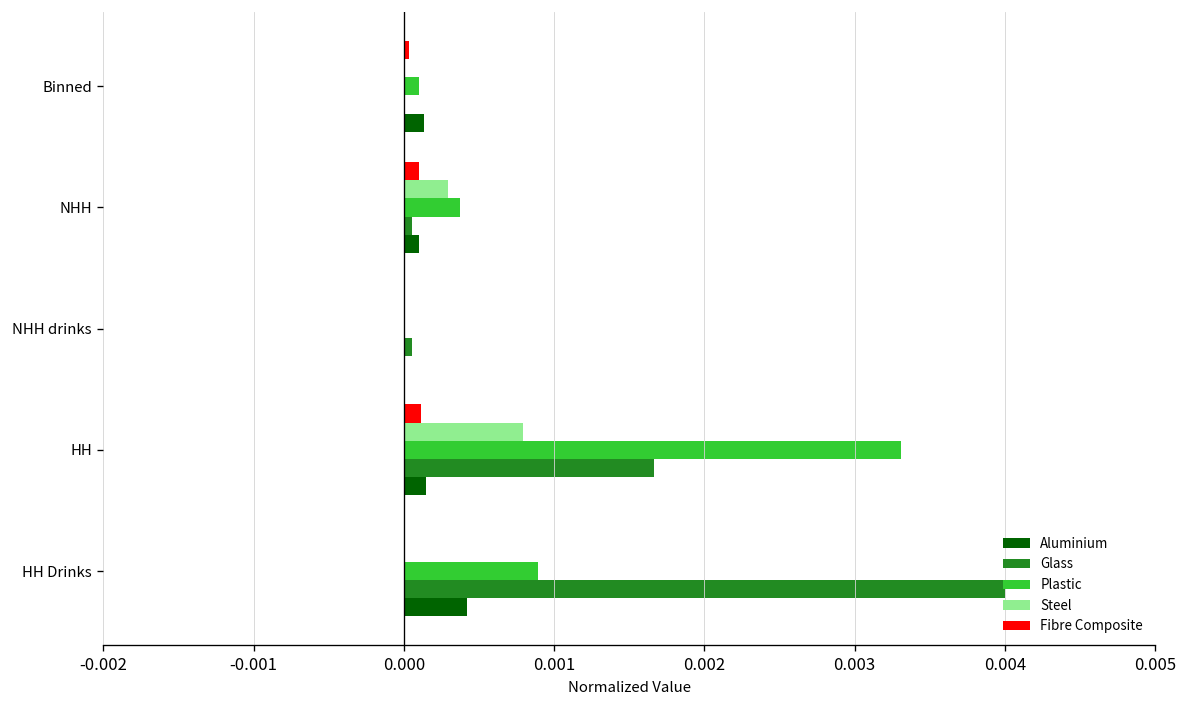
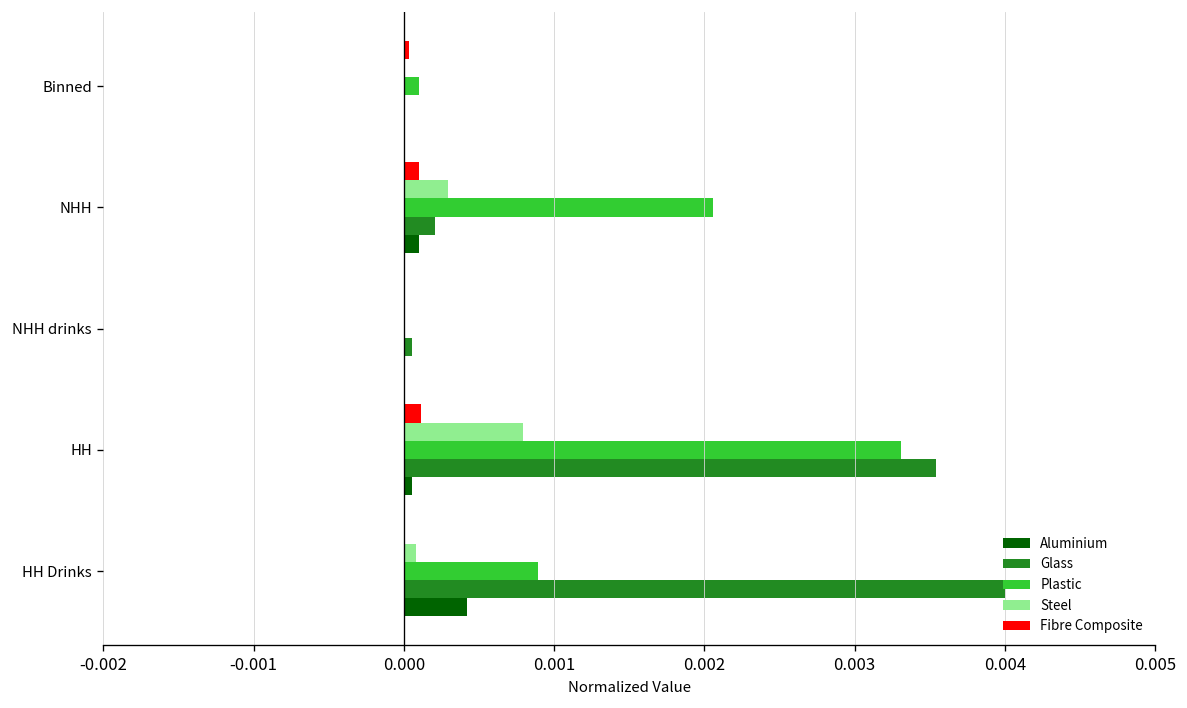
Aluminium, Binned: 0.00013 -> 0.00001
Plastic, NHH: 0.00037 -> 0.00205
Glass, NHH: 0.00006 -> 0.00021
Glass, HH: 0.00166 -> 0.00354
Aluminium, HH: 0.00015 -> 0.00006
Steel, HH Drinks: 0.00001 -> 0.00008
